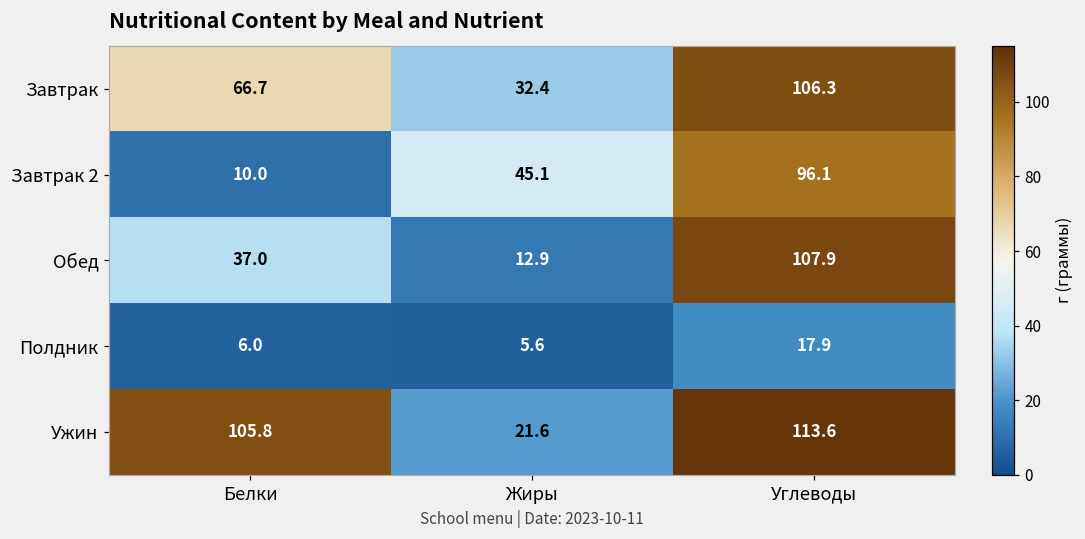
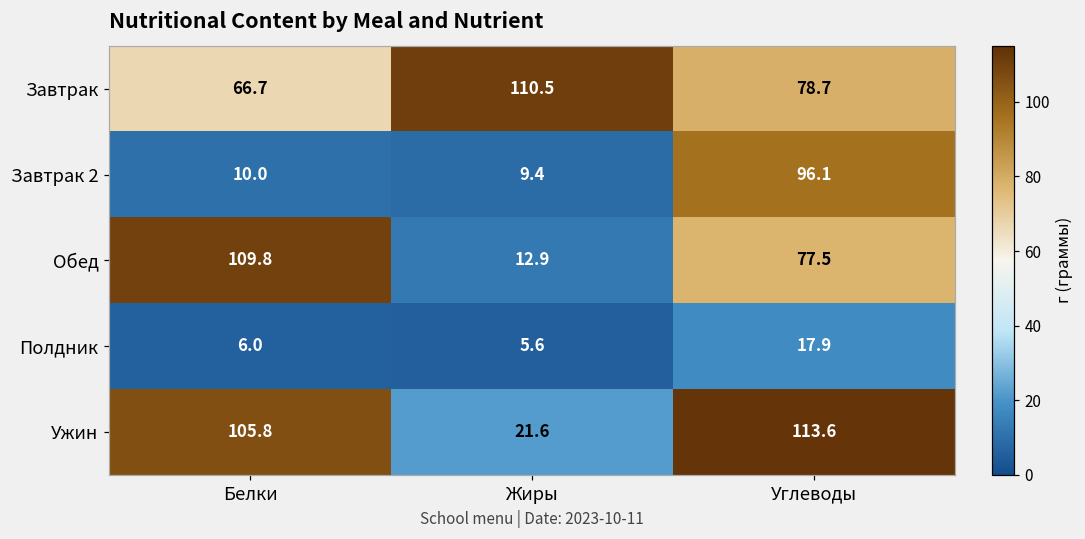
Завтрак, Жиры: 32.4 -> 110.5
Завтрак, Углеводы: 106.3 -> 78.7
Завтрак 2, Жиры: 45.1 -> 9.4
Обед, Белки: 37.0 -> 109.8
Обед, Углеводы: 107.9 -> 77.5
